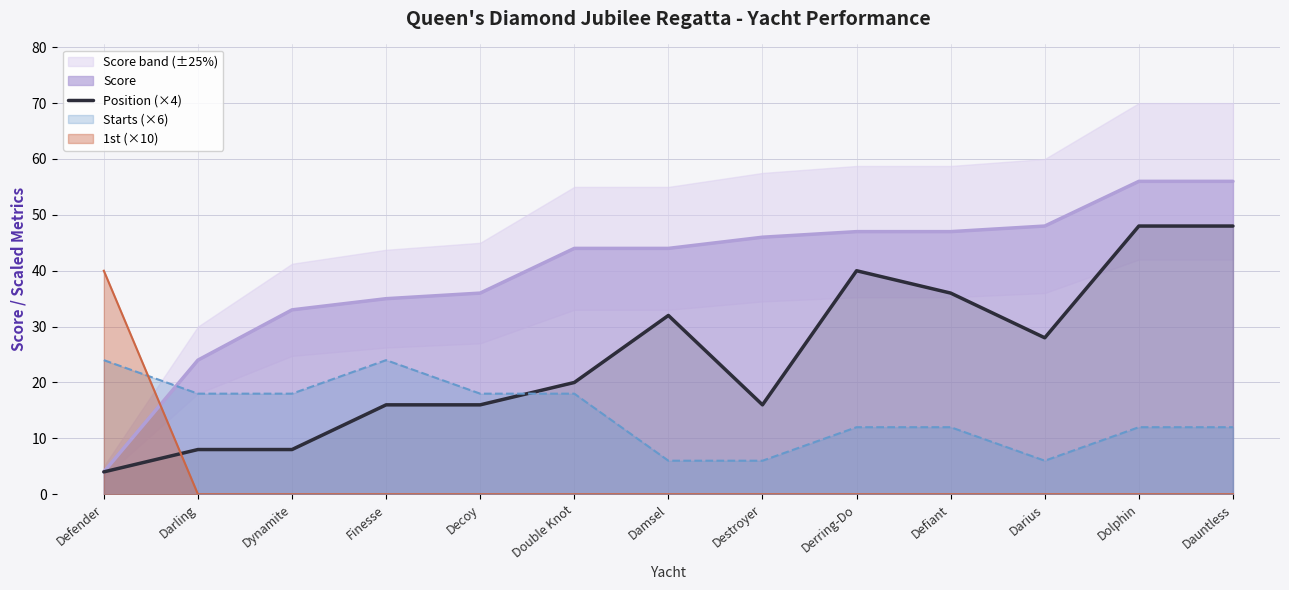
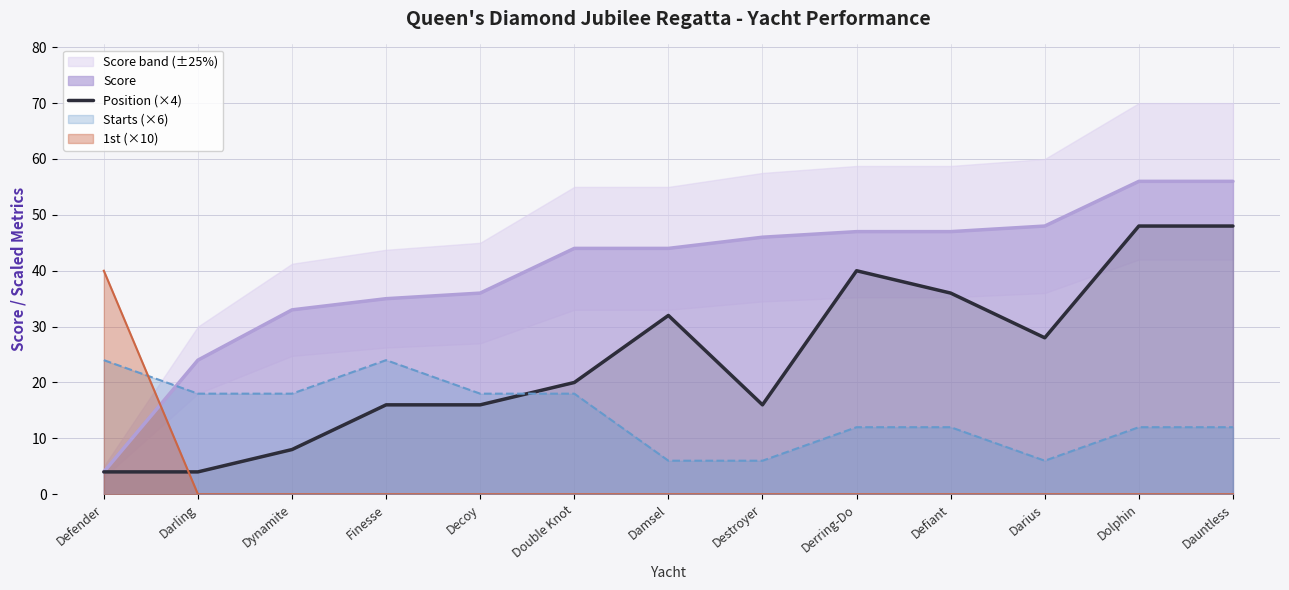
Position (×4), Darling: 8 -> 4
